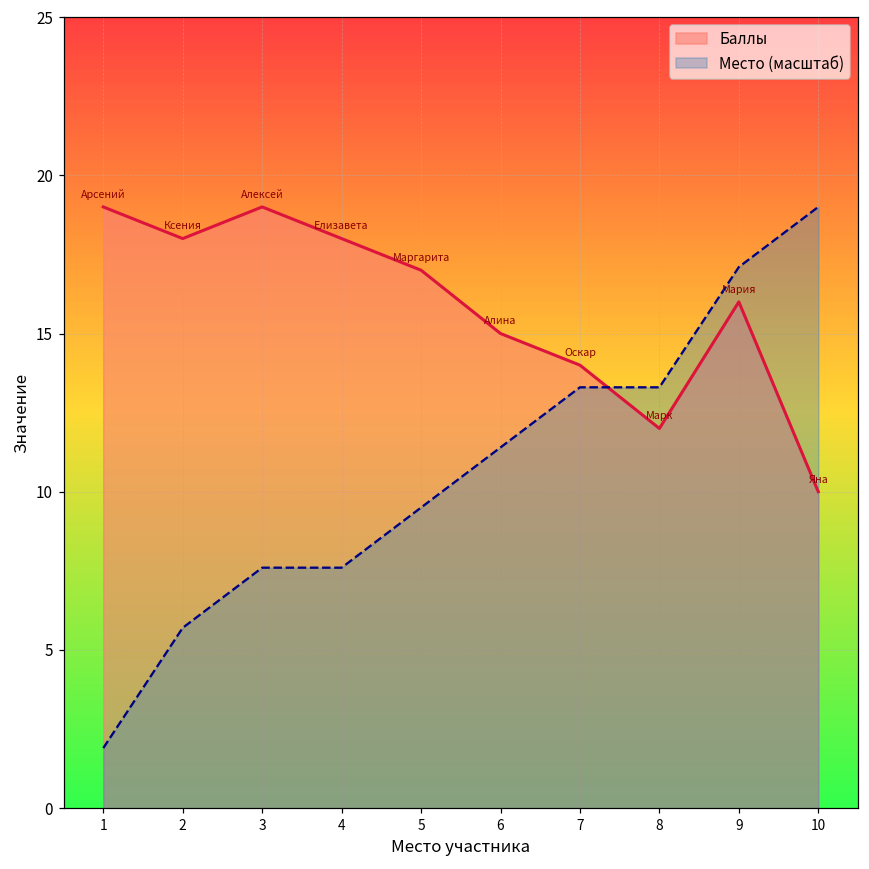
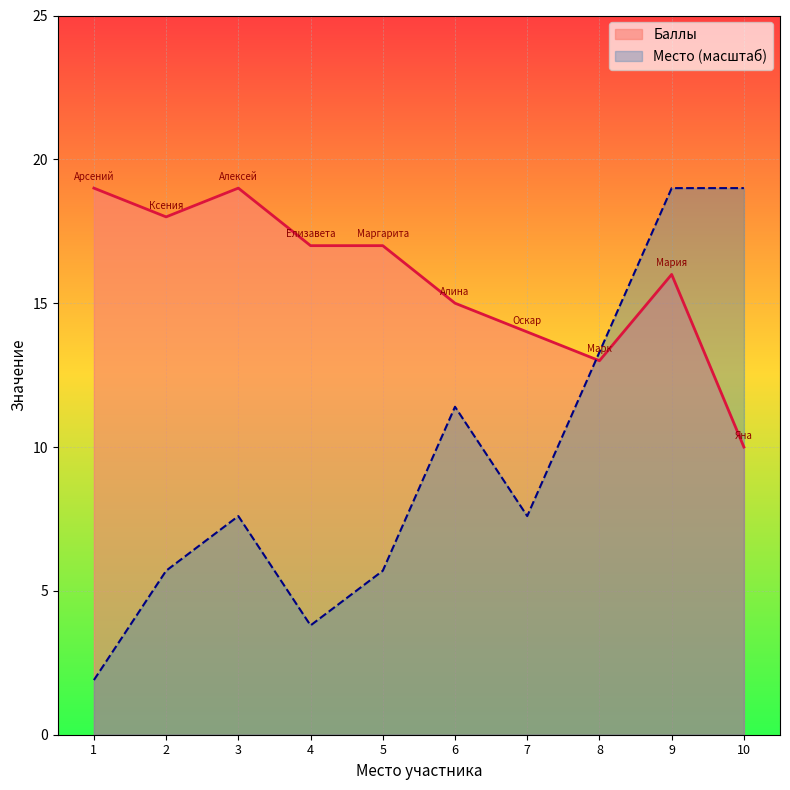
Баллы, 4: 18 -> 17
Место (масштаб), 4: 7.6 -> 3.8
Место (масштаб), 5: 9.5 -> 5.7
Место (масштаб), 7: 13.3 -> 7.6
Баллы, 8: 12 -> 13
Место (масштаб), 9: 17.1 -> 19.0
